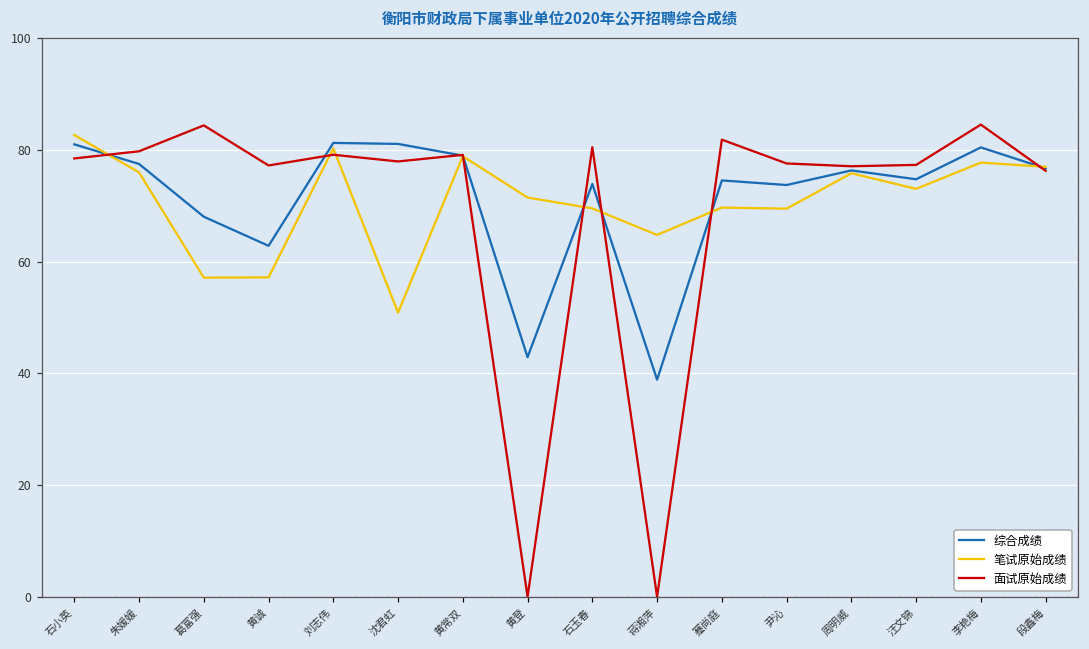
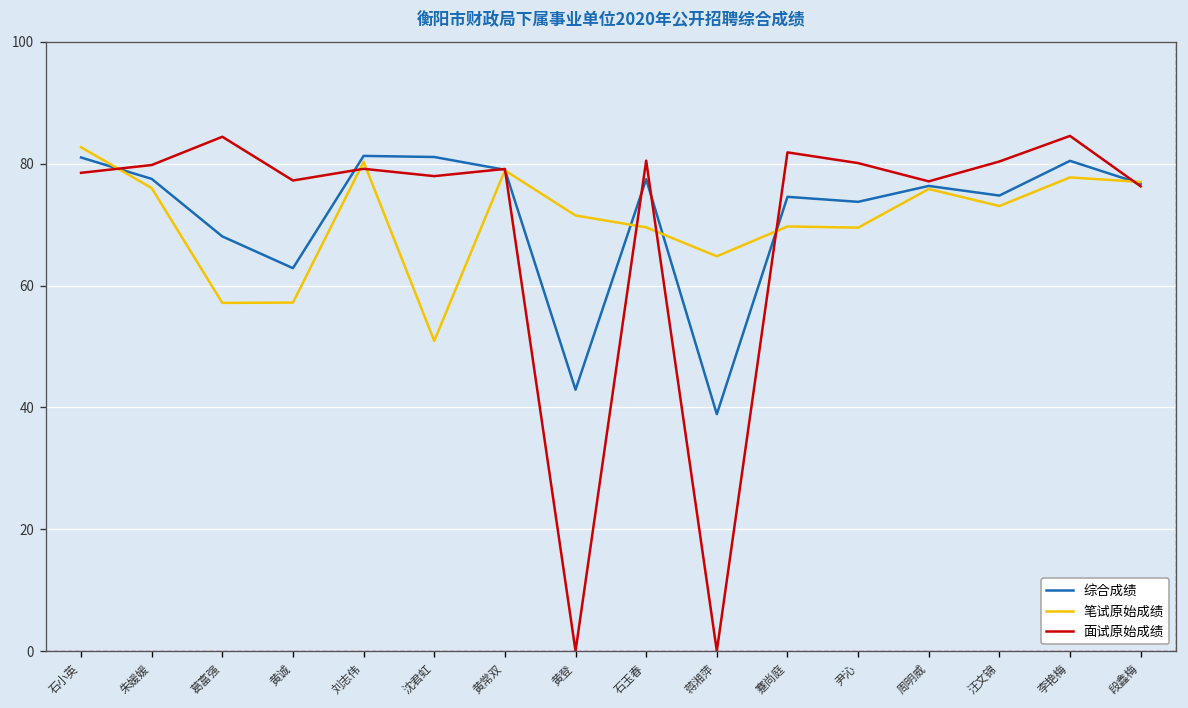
综合成绩, 石玉春: 74 -> 77
面试原始成绩, 尹沁: 78 -> 80
面试原始成绩, 汪文锦: 77 -> 80
